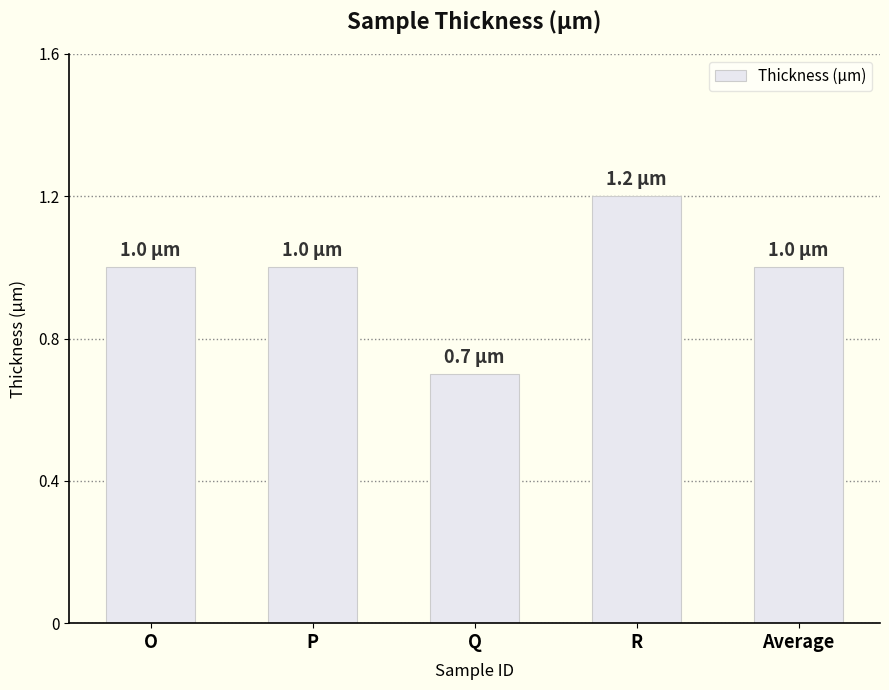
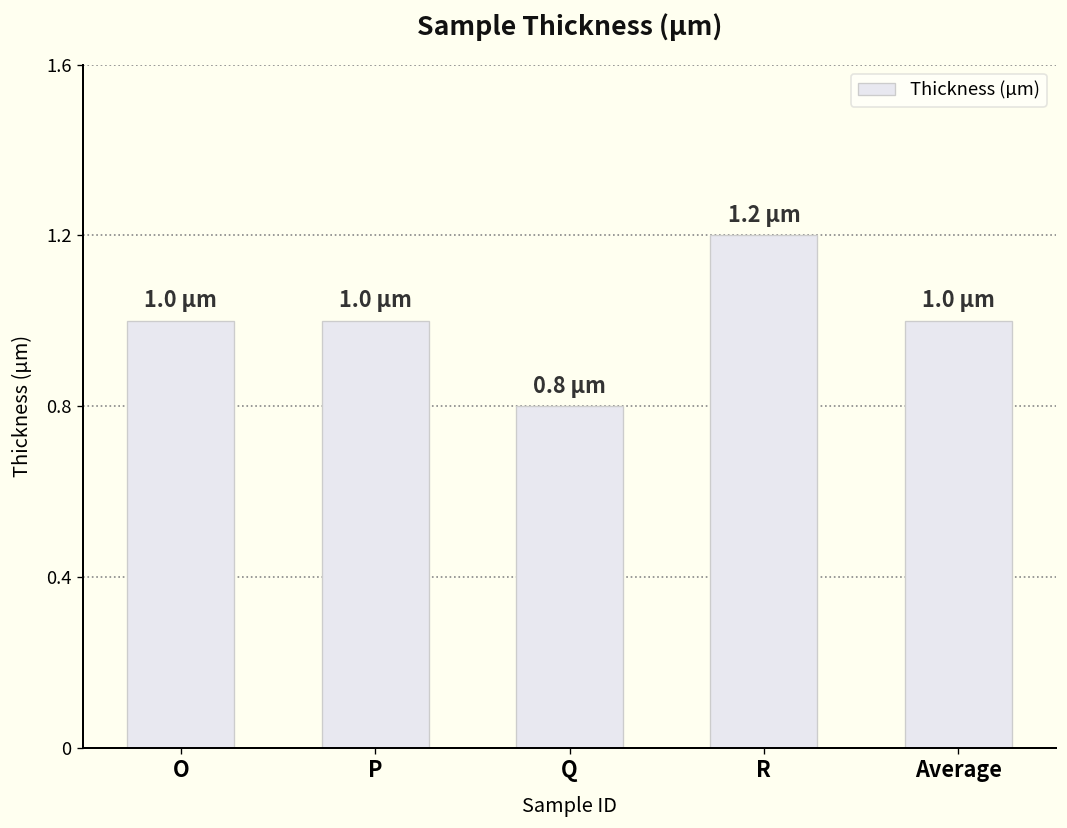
Q: 0.7 -> 0.8
